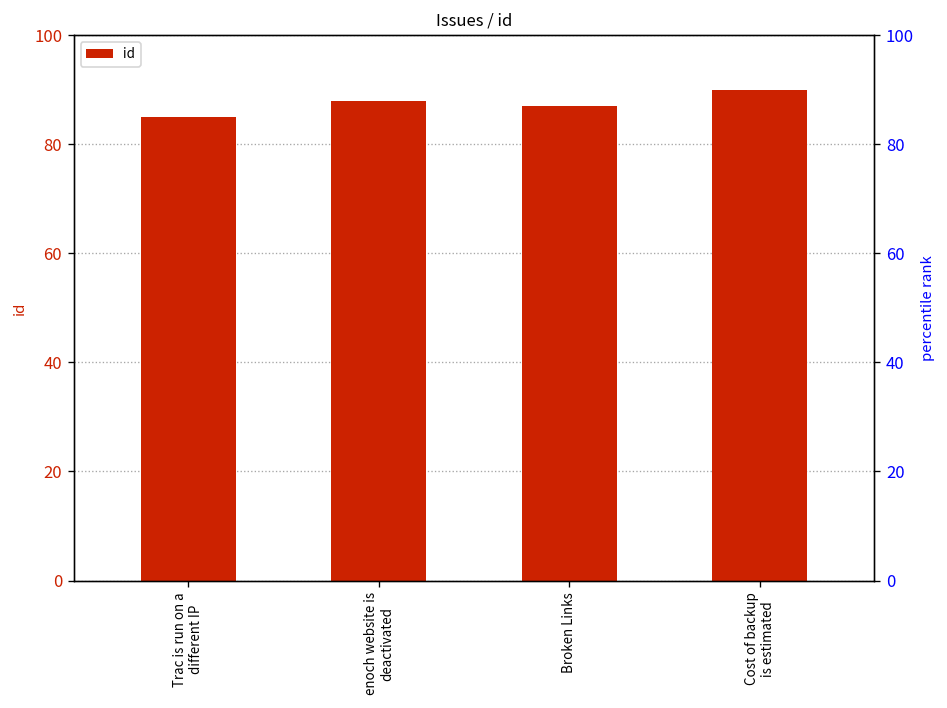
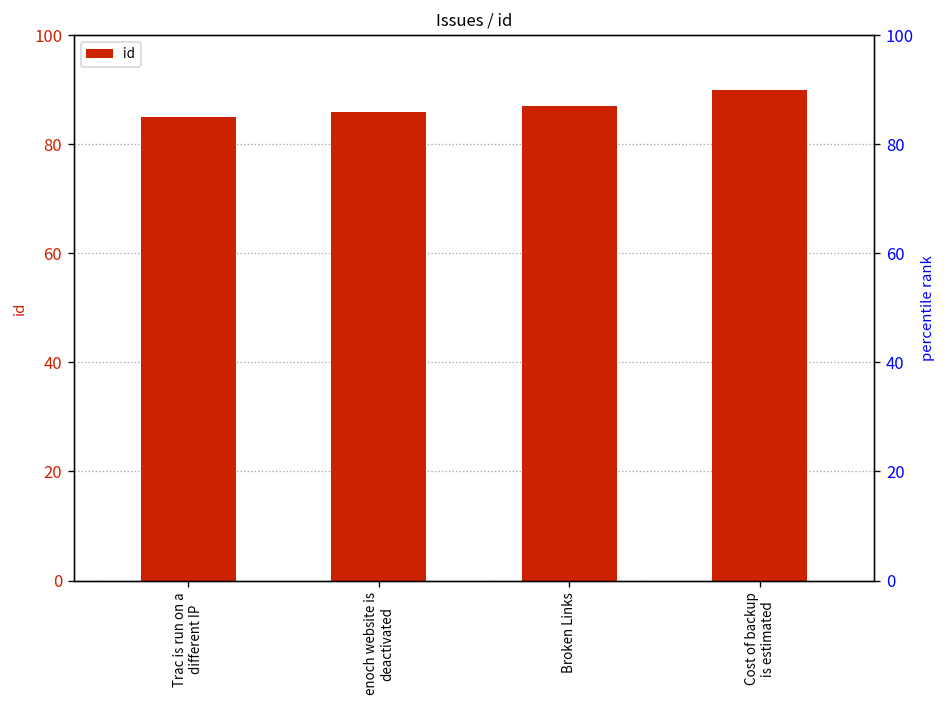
enoch website is deactivated: 88 -> 86
